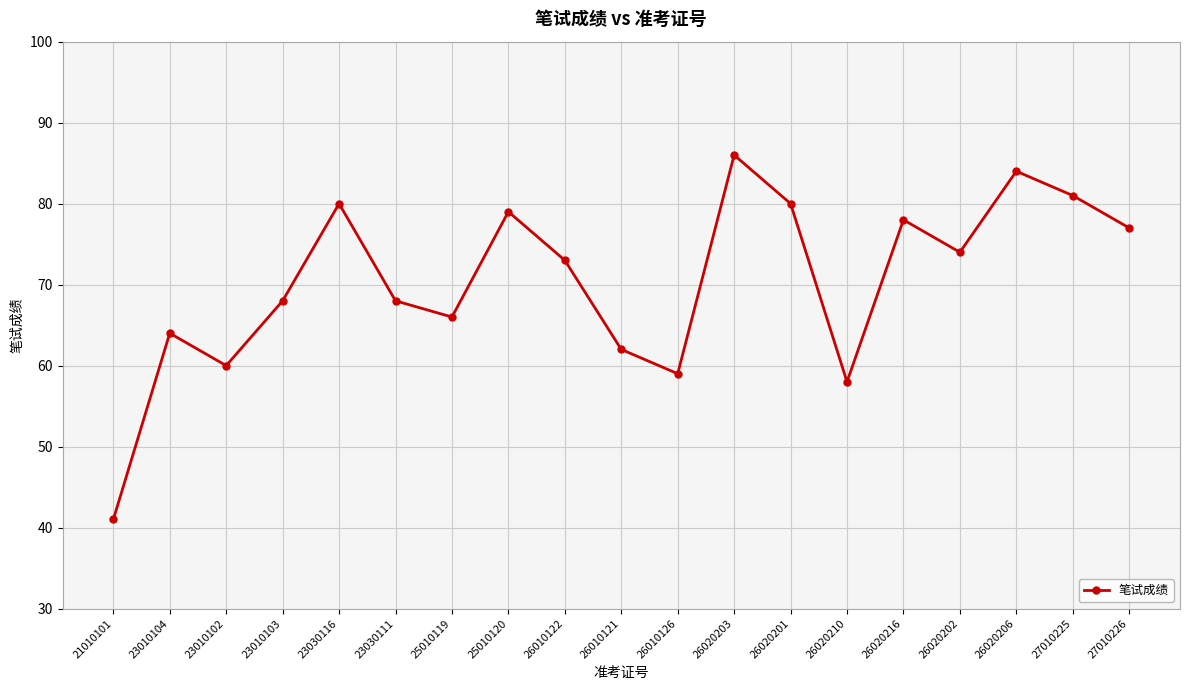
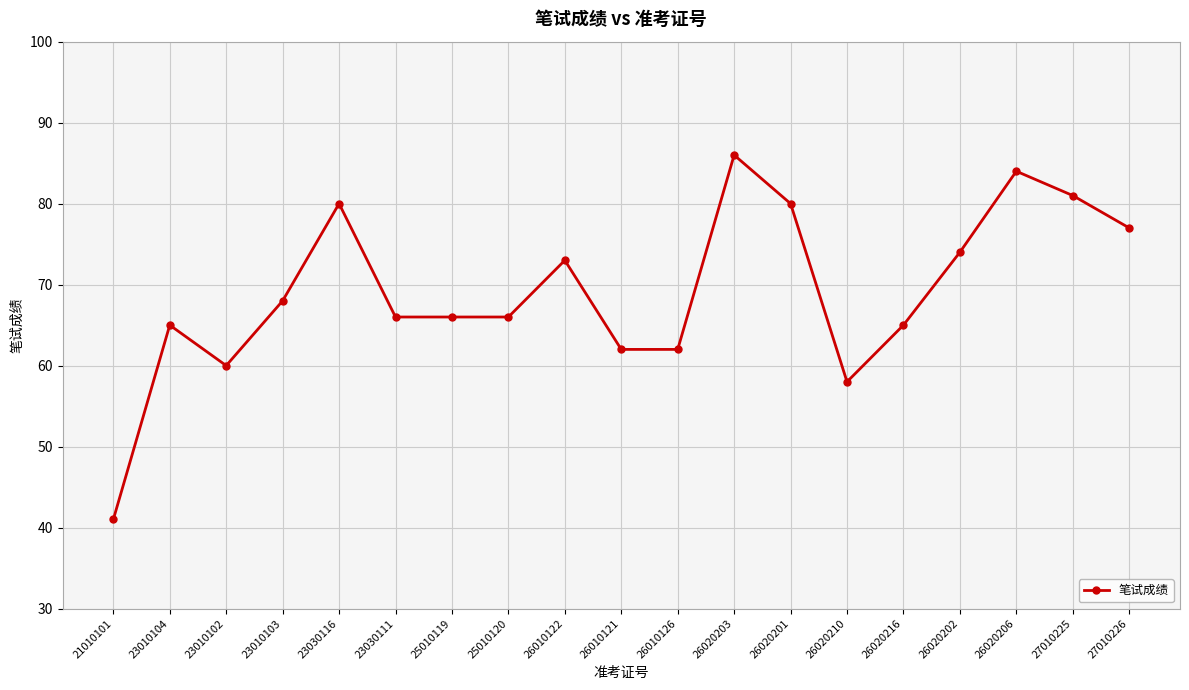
23010104: 64 -> 65
23030111: 68 -> 66
25010120: 79 -> 66
26010126: 59 -> 62
26020216: 78 -> 65
